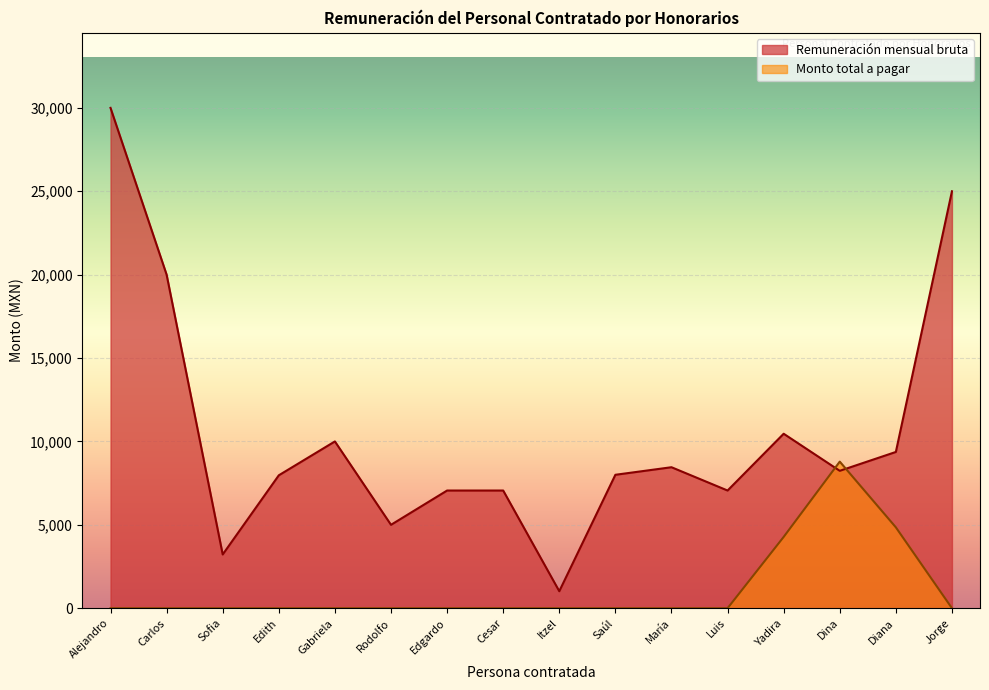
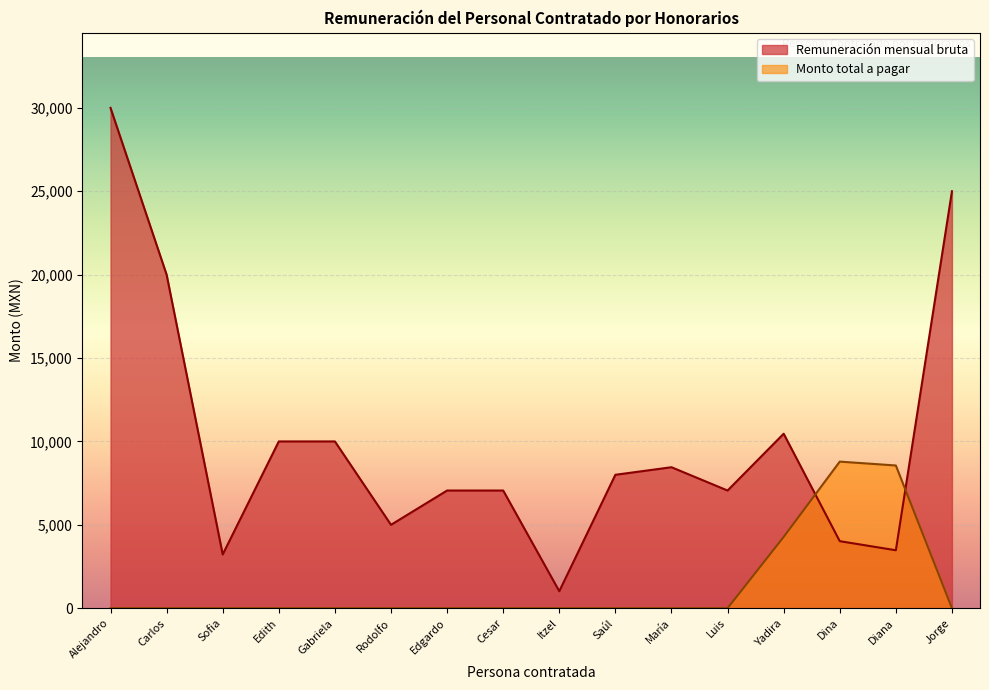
Remuneración mensual bruta, Edith: 8,000 -> 10,000
Remuneración mensual bruta, Dina: 8,200 -> 4,000
Remuneración mensual bruta, Diana: 9,400 -> 3,500
Monto total a pagar, Diana: 4,800 -> 8,600
